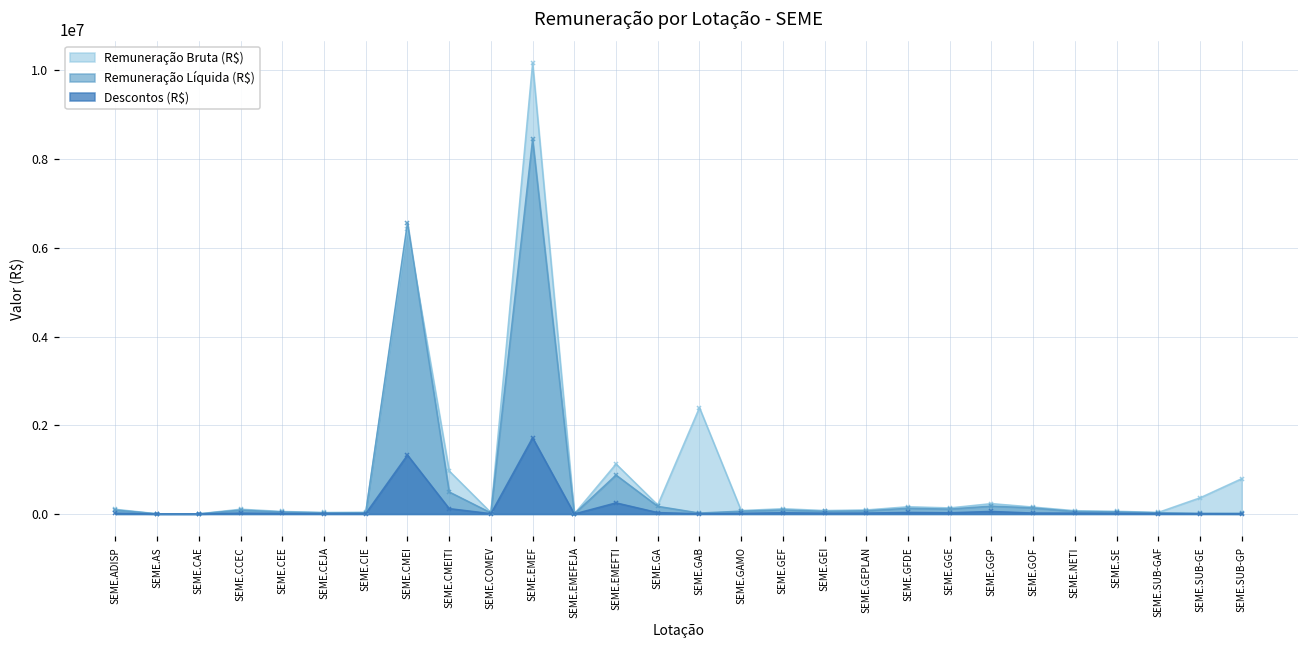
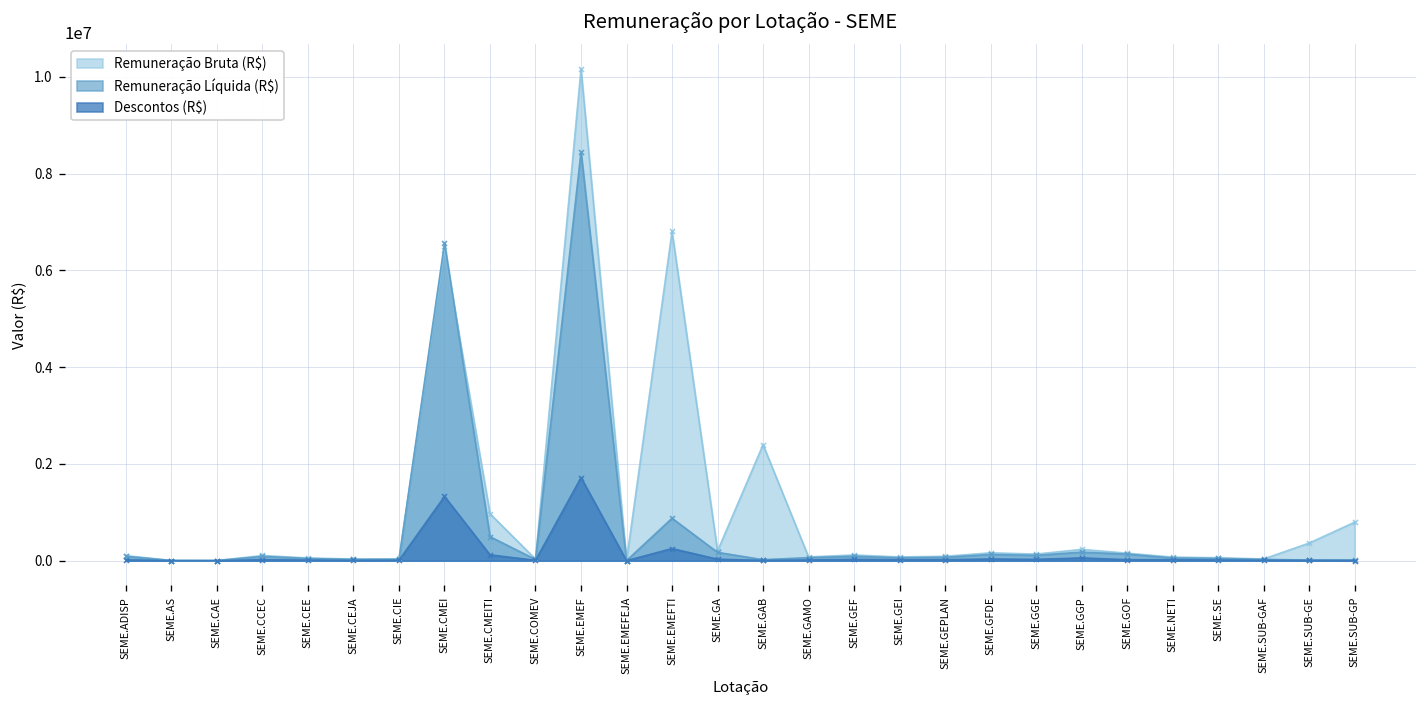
Remuneração Bruta (R$), SEME.EMEFTI: 1100000 -> 6800000
